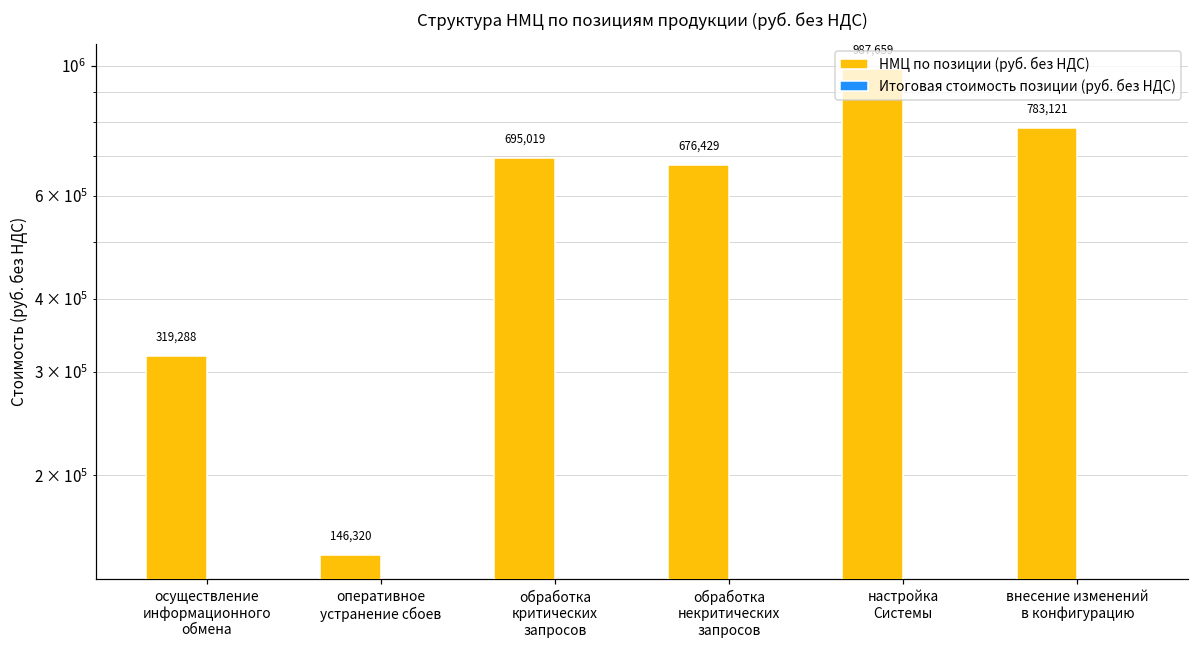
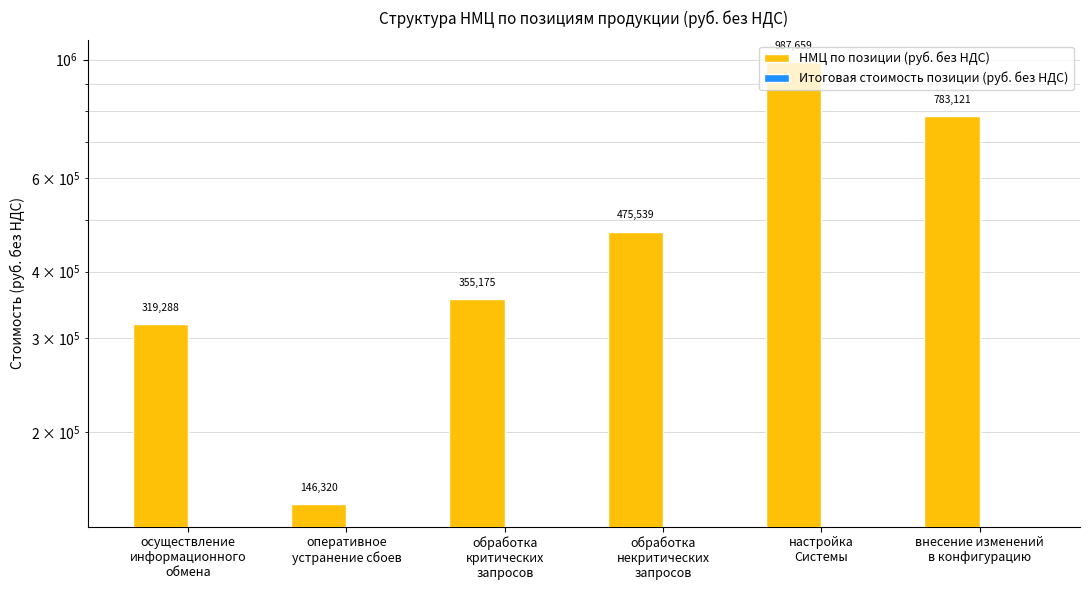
НМЦ по позиции (руб. без НДС), обработка критических запросов: 695,019 -> 355,175
НМЦ по позиции (руб. без НДС), обработка некритических запросов: 676,429 -> 475,539
